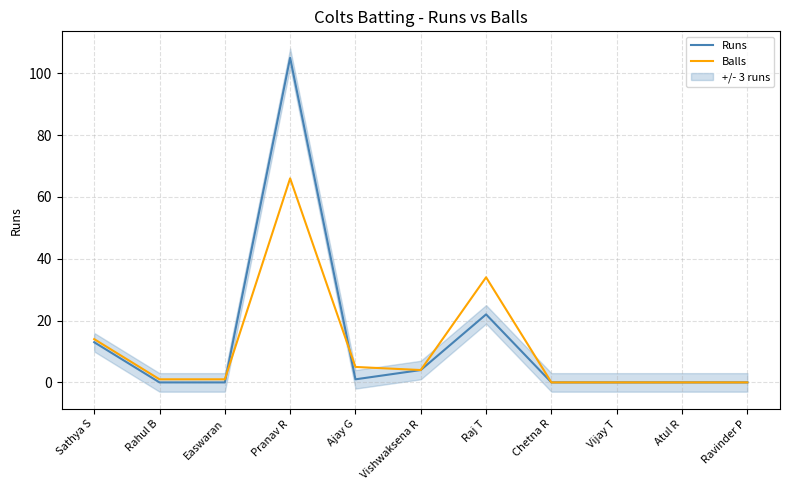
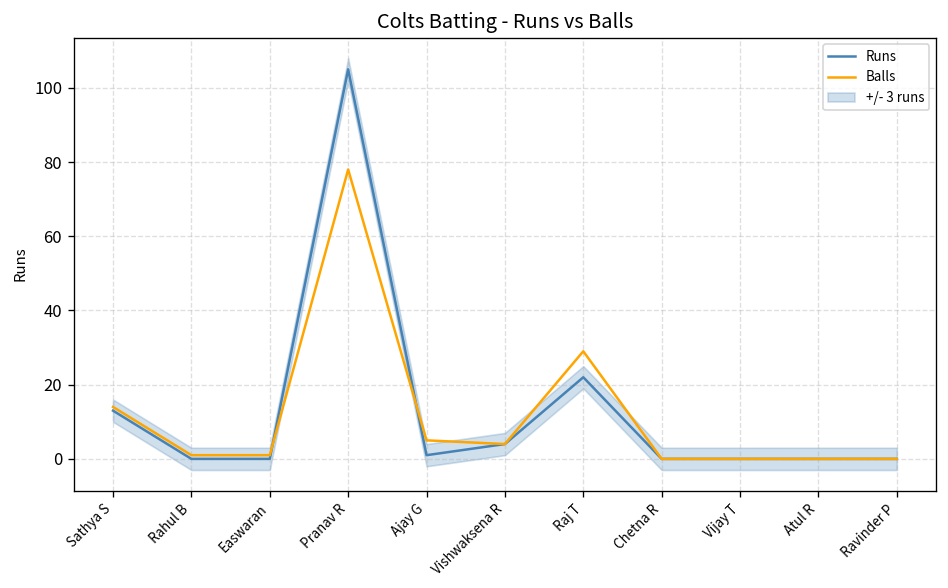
Balls, Pranav R: 66 -> 78
Balls, Raj T: 34 -> 29
